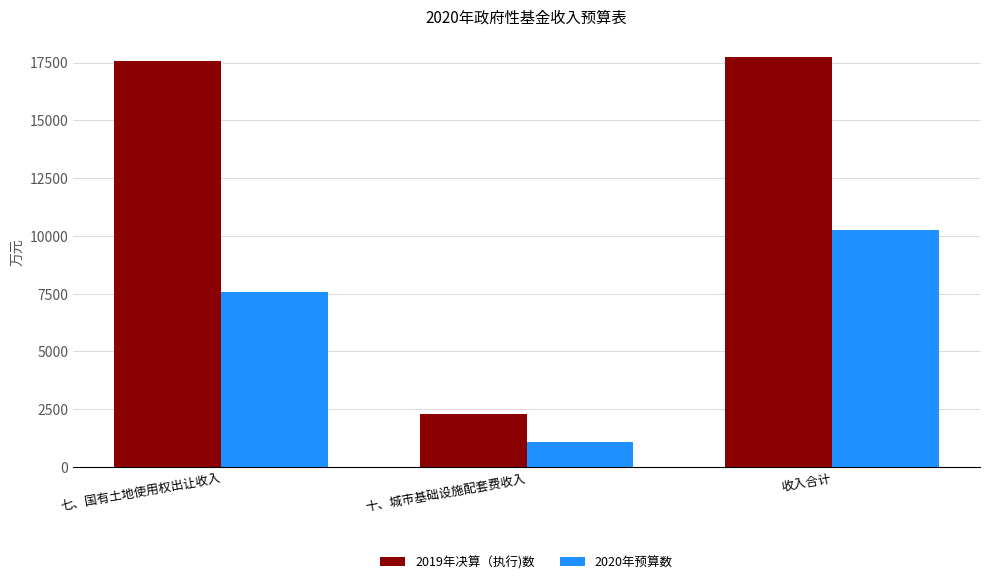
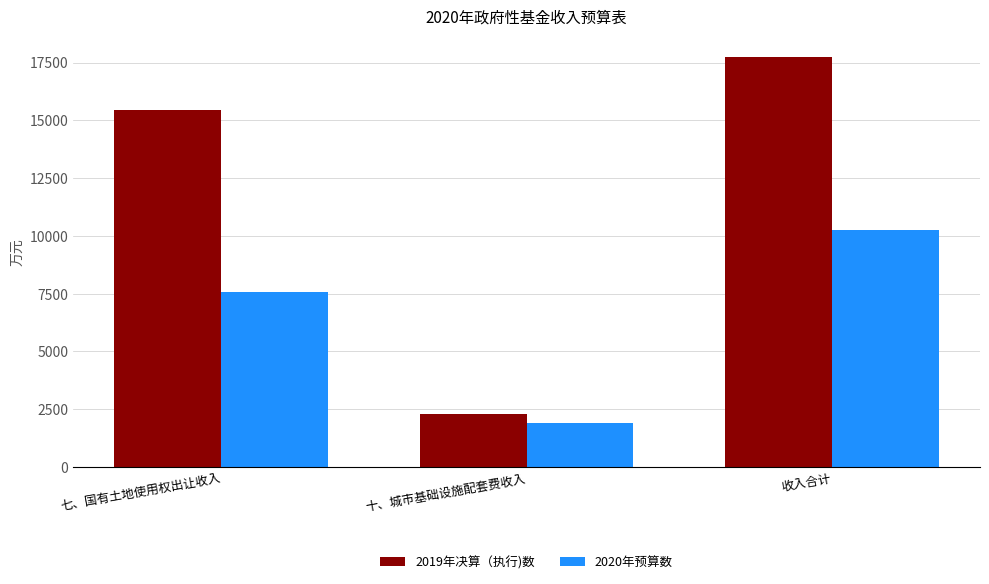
2019年决算（执行)数, 七、国有土地使用权出让收入: 17500 -> 15500
2020年预算数, 十、城市基础设施配套费收入: 1100 -> 1900
